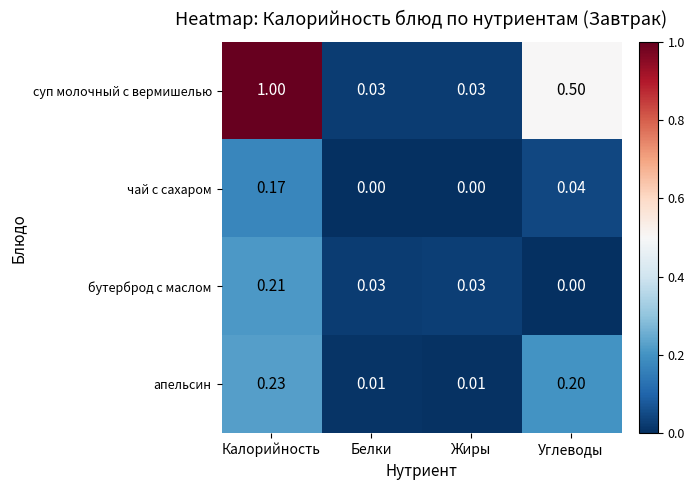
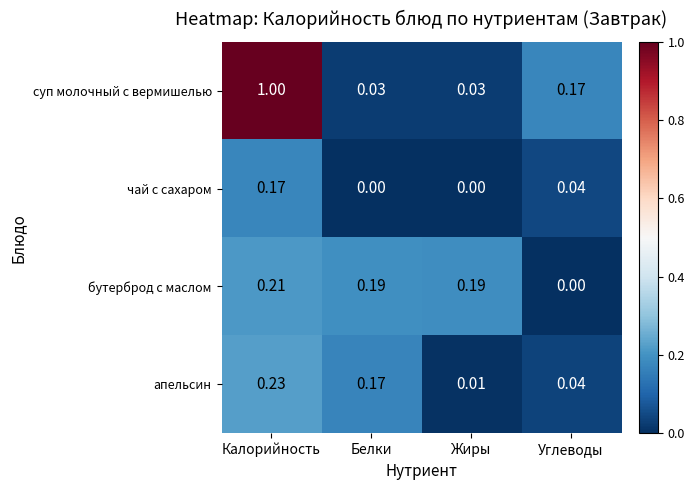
суп молочный с вермишелью, Углеводы: 0.50 -> 0.17
бутерброд с маслом, Белки: 0.03 -> 0.19
бутерброд с маслом, Жиры: 0.03 -> 0.19
апельсин, Белки: 0.01 -> 0.17
апельсин, Углеводы: 0.20 -> 0.04
